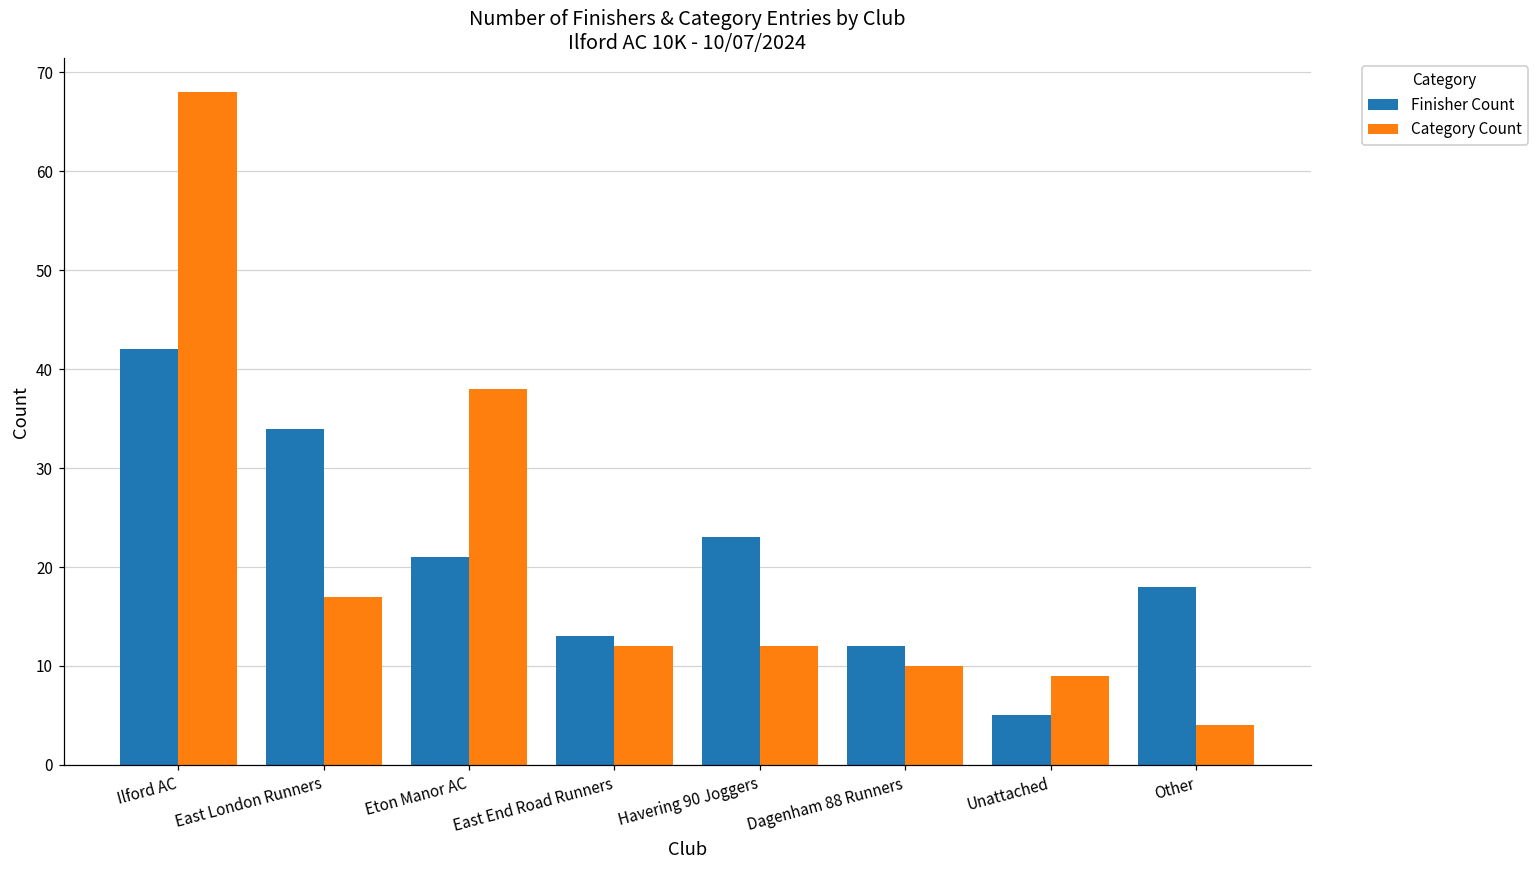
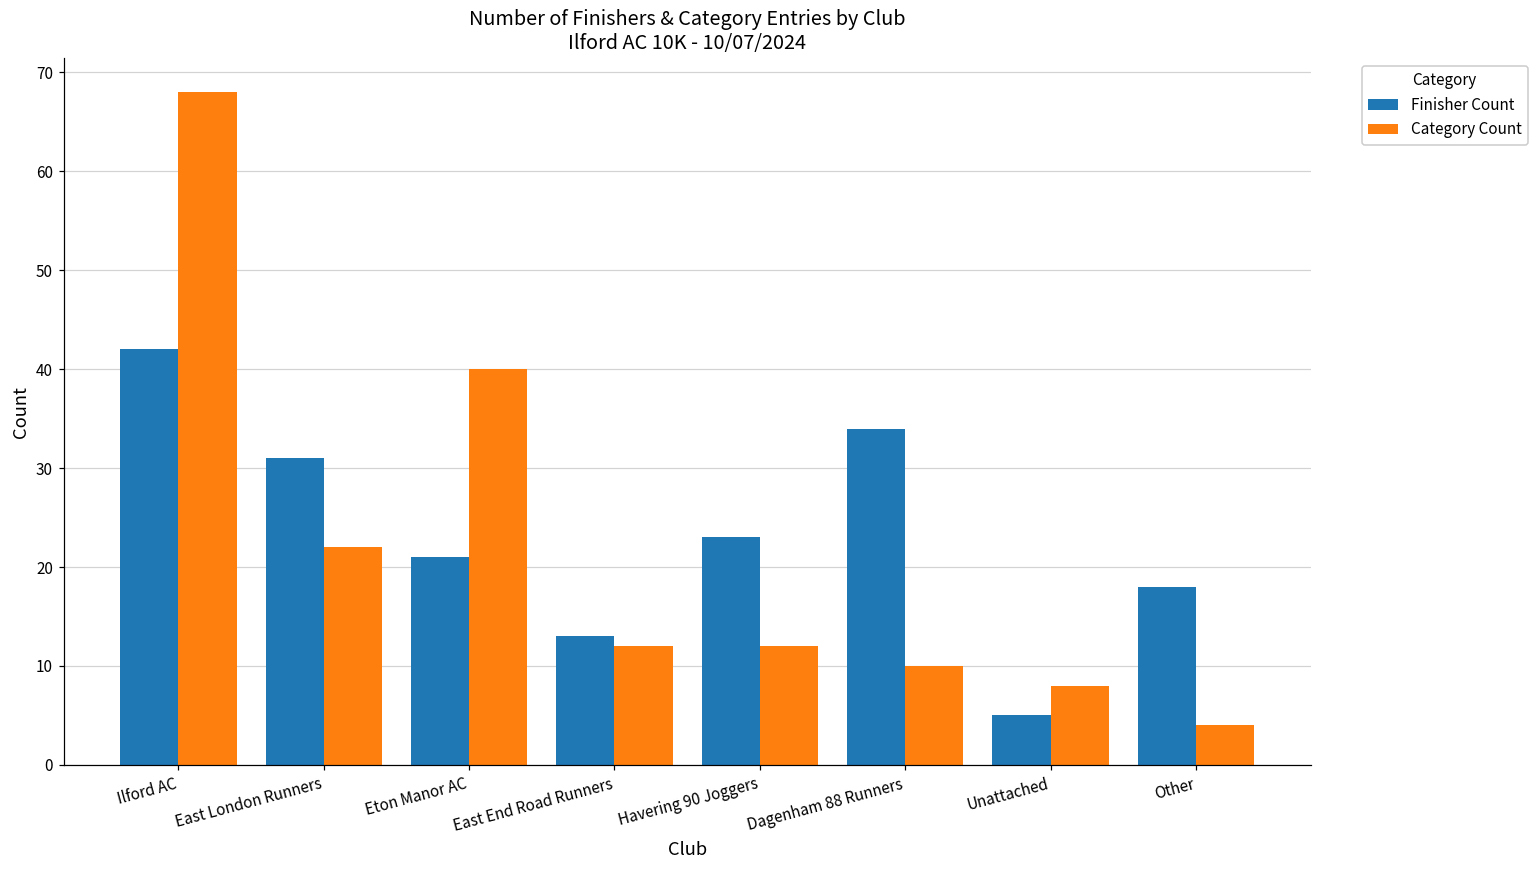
Finisher Count, East London Runners: 34 -> 31
Category Count, East London Runners: 17 -> 22
Category Count, Eton Manor AC: 38 -> 40
Finisher Count, Dagenham 88 Runners: 12 -> 34
Category Count, Unattached: 9 -> 8
